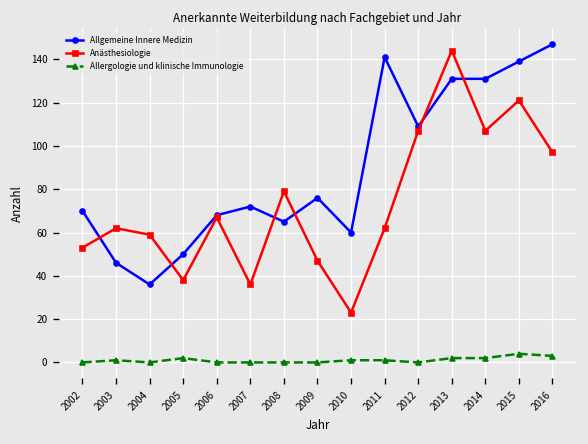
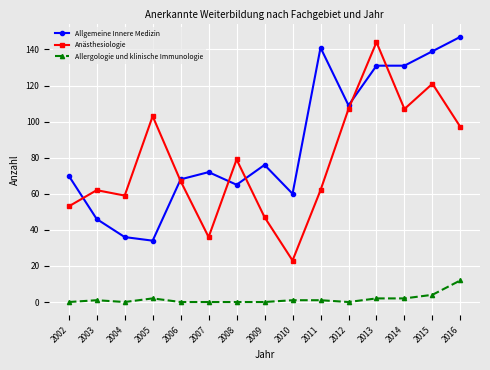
Allgemeine Innere Medizin, 2005: 50 -> 34
Anästhesiologie, 2005: 38 -> 103
Allergologie und klinische Immunologie, 2016: 3 -> 12
